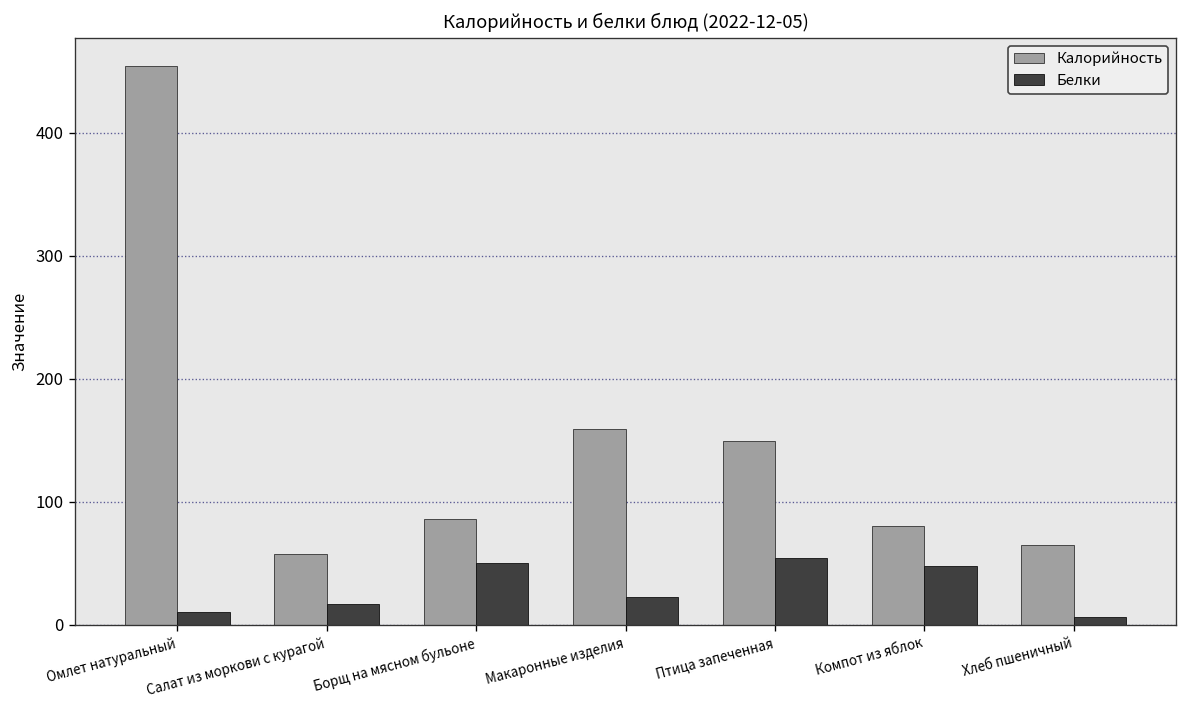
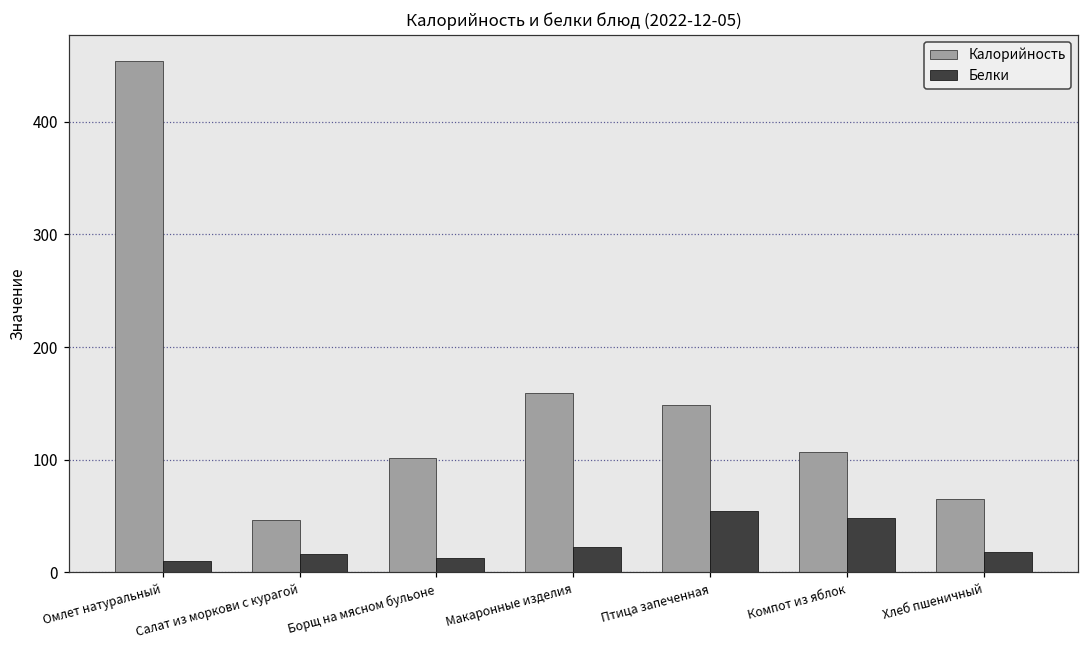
Калорийность, Салат из моркови с курагой: 57 -> 46
Калорийность, Борщ на мясном бульоне: 86 -> 102
Белки, Борщ на мясном бульоне: 50 -> 13
Калорийность, Компот из яблок: 80 -> 107
Белки, Хлеб пшеничный: 6 -> 19
